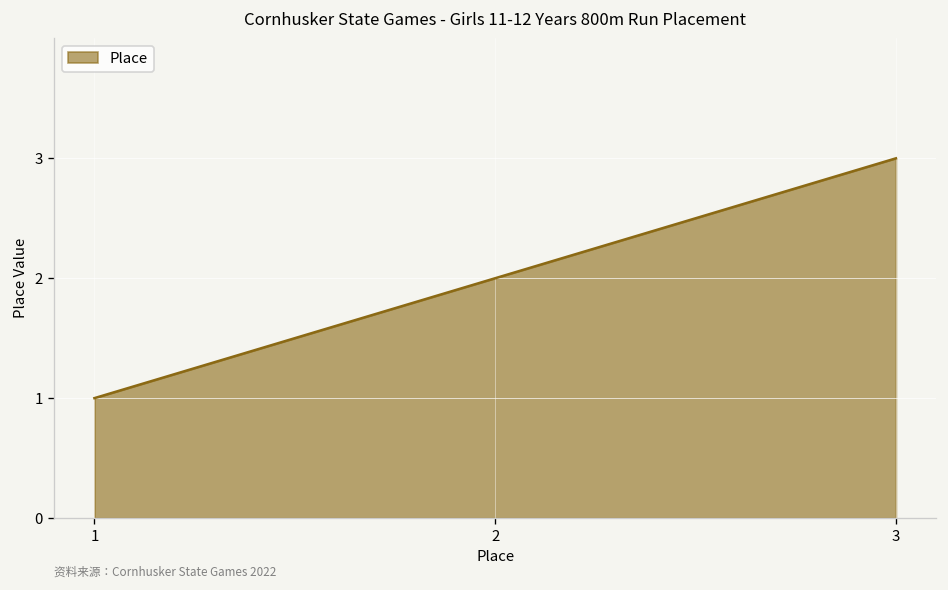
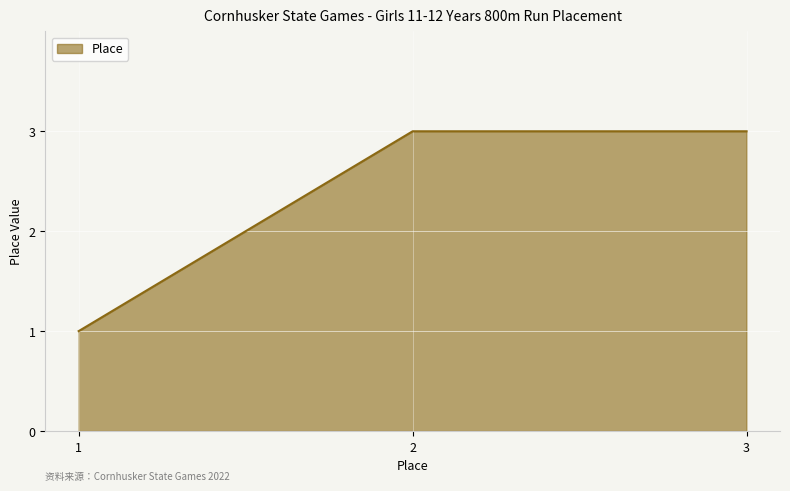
2: 2 -> 3
